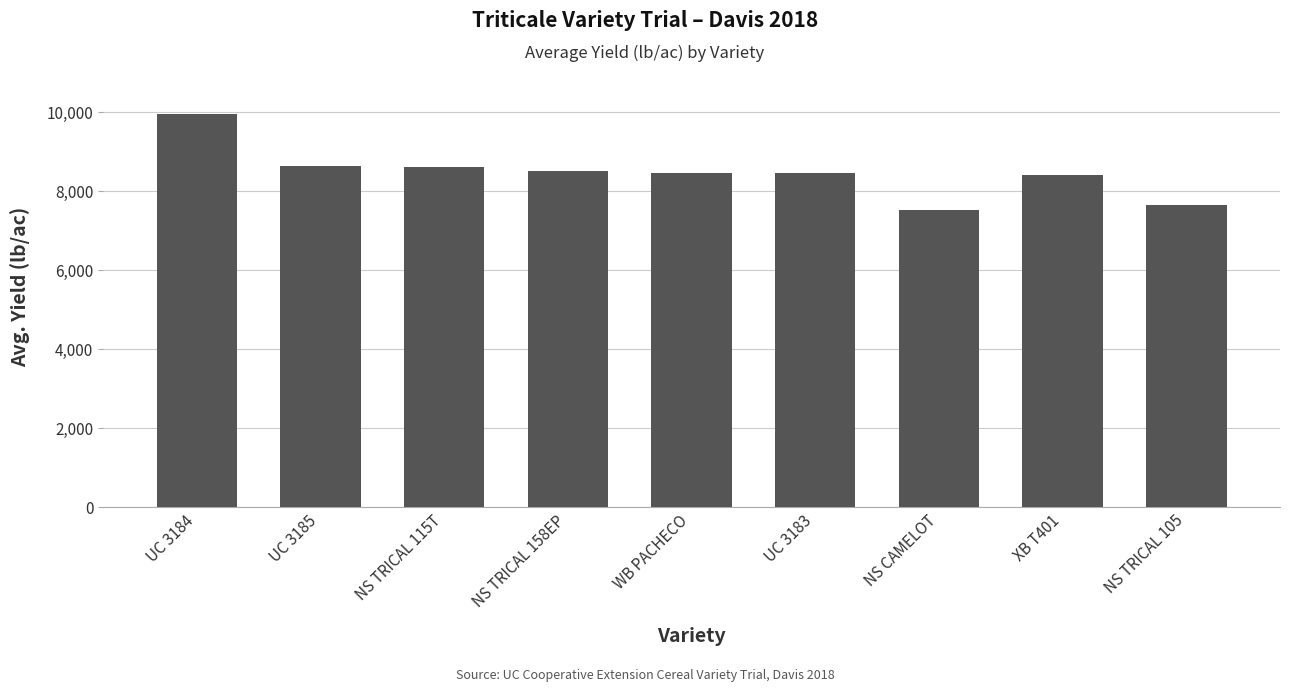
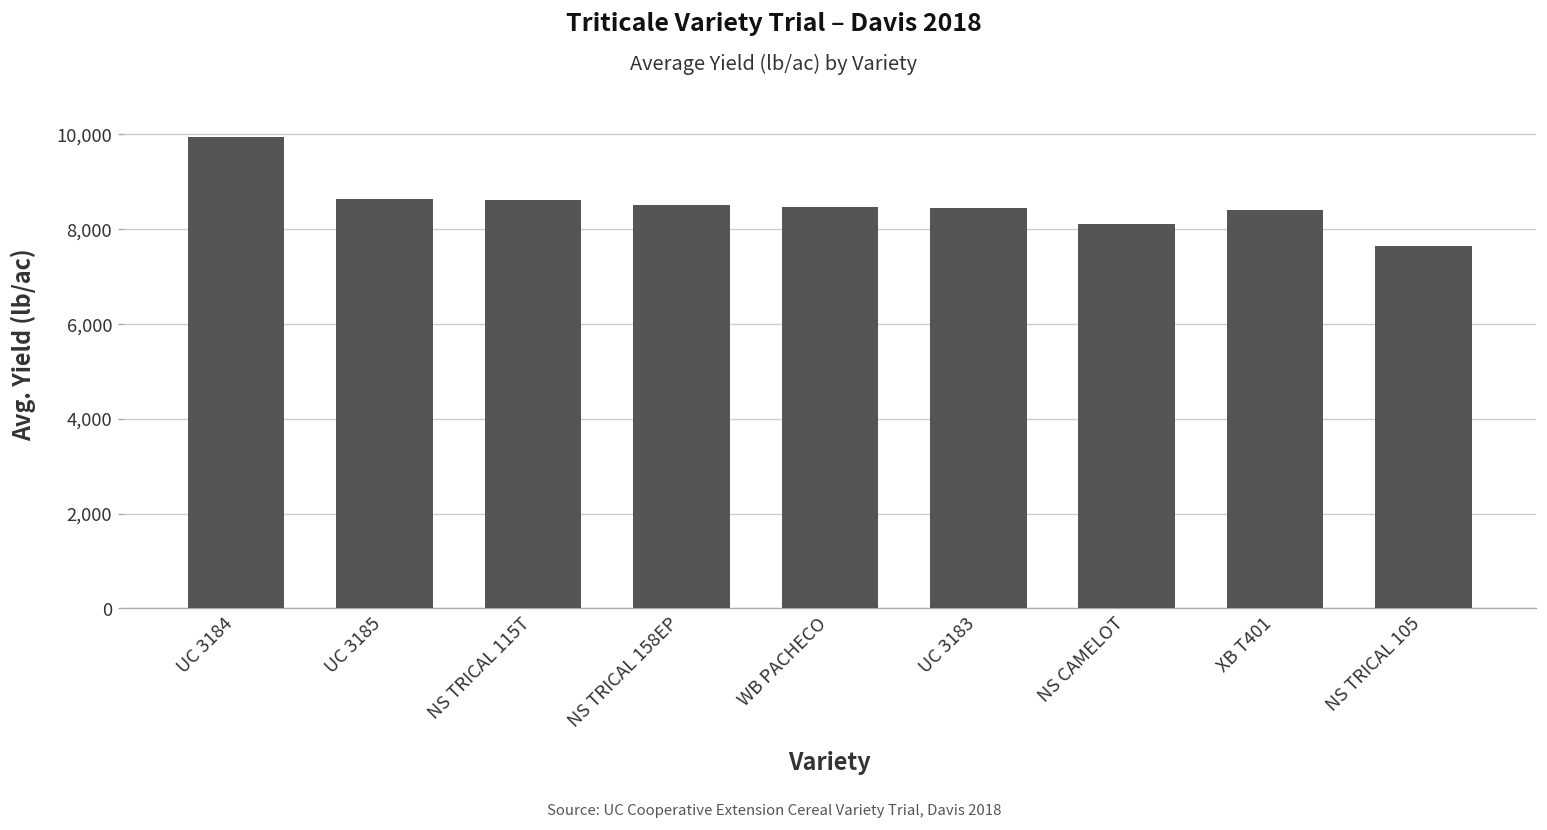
NS CAMELOT: 7,500 -> 8,100
